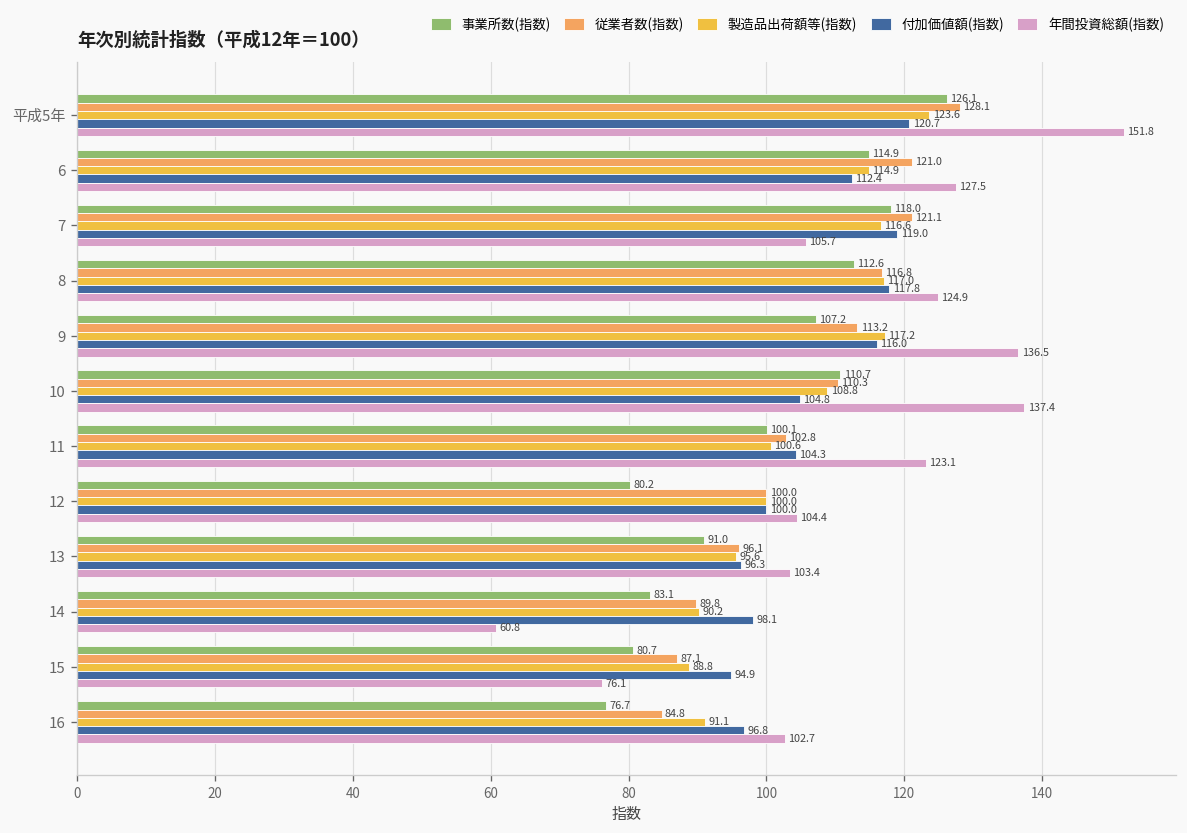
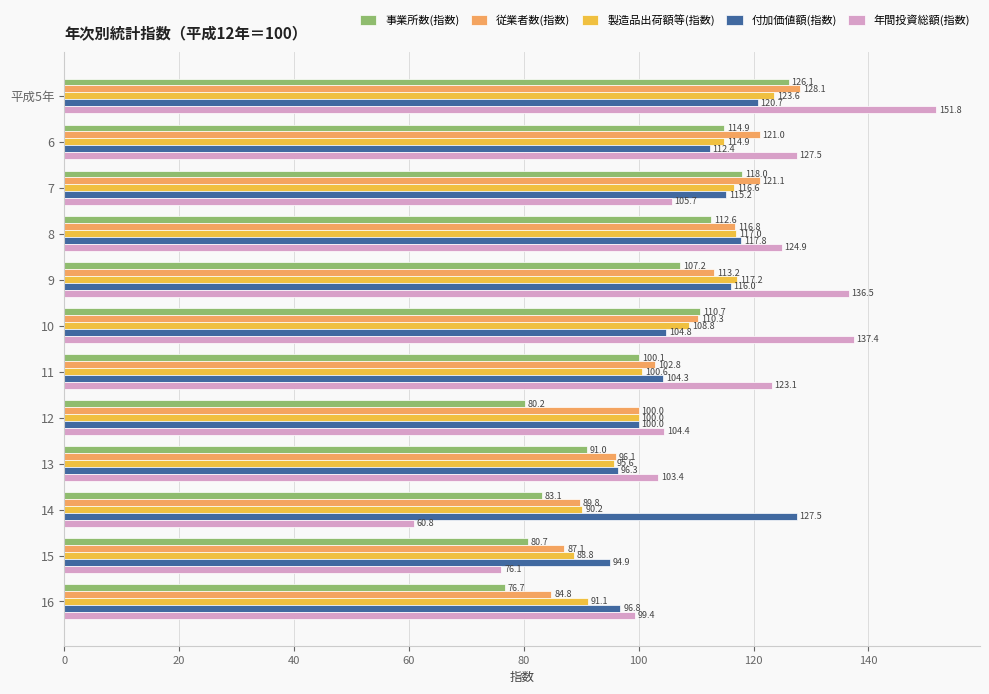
付加価値額(指数), 7: 119.0 -> 115.2
付加価値額(指数), 14: 98.1 -> 127.5
年間投資総額(指数), 16: 102.7 -> 99.4
